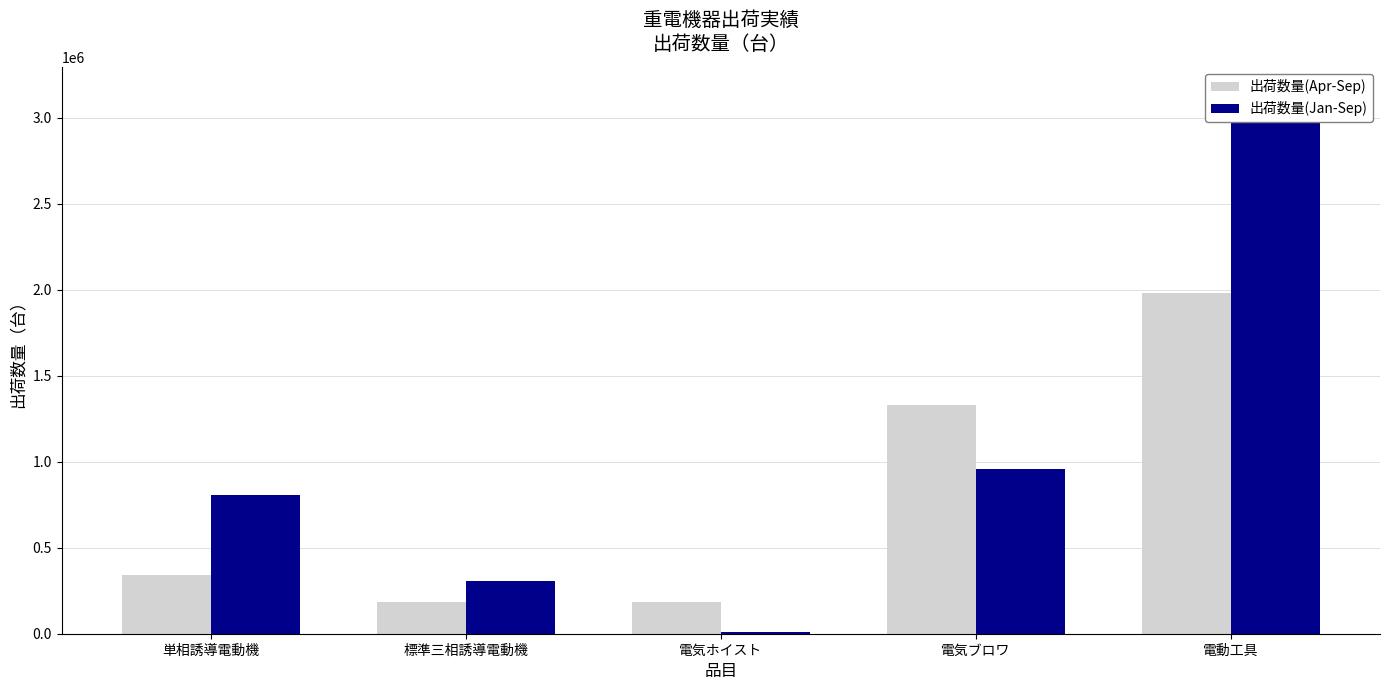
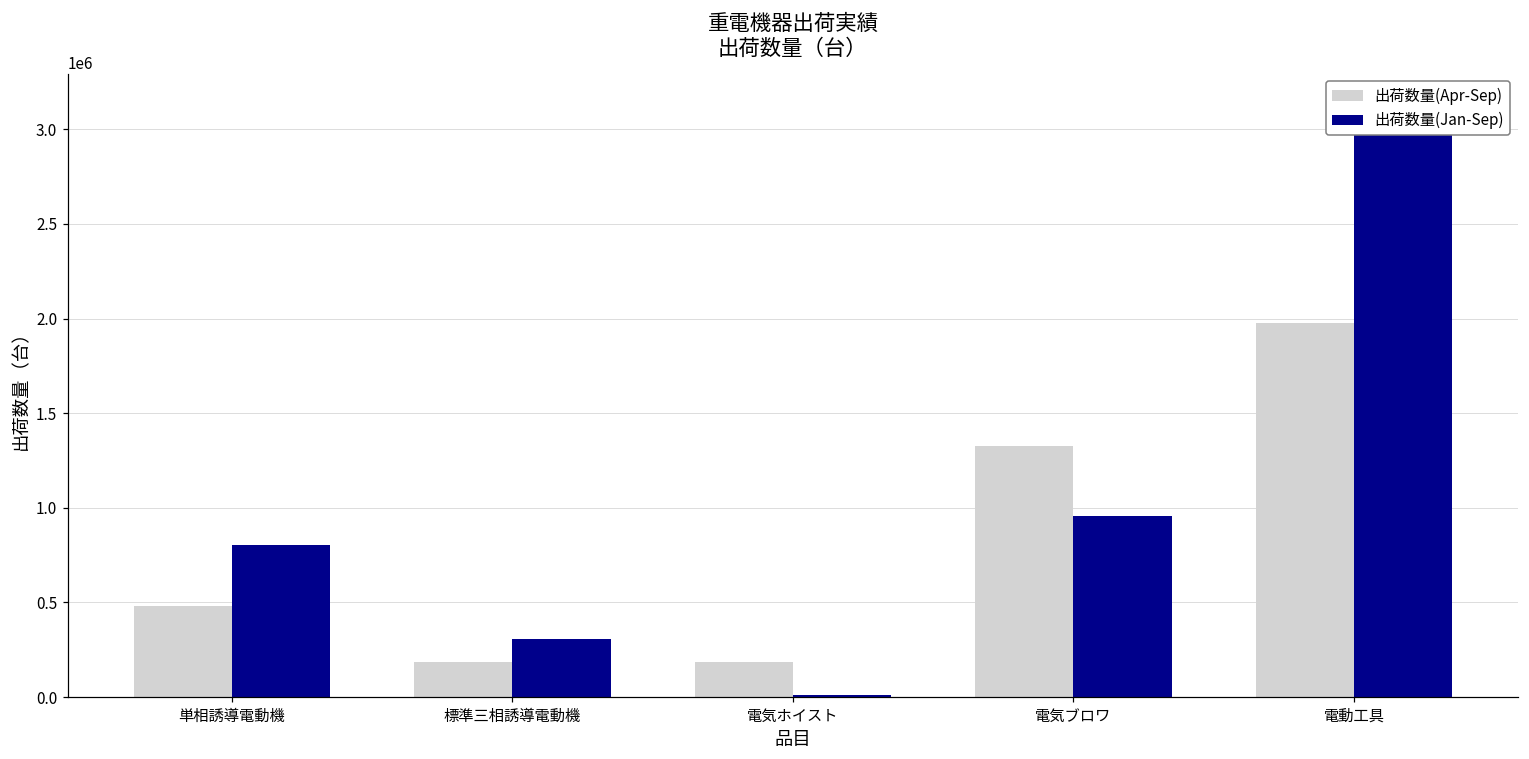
出荷数量(Apr-Sep), 単相誘導電動機: 340000 -> 480000
